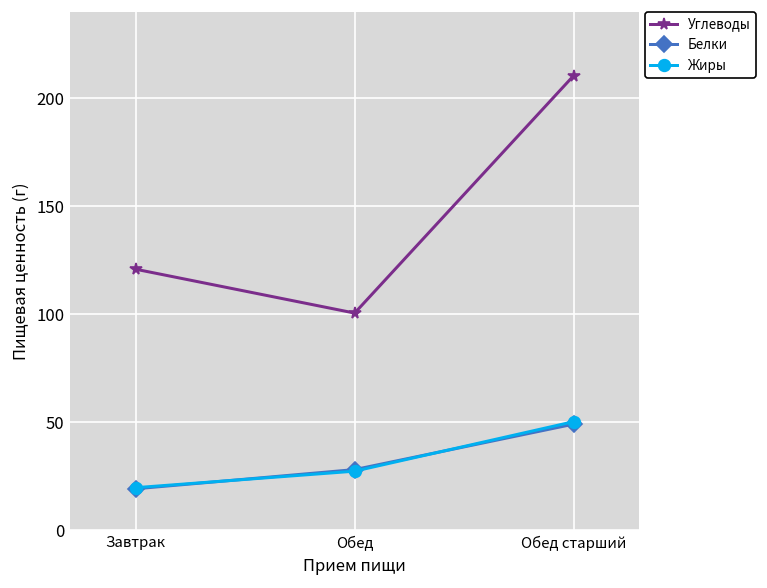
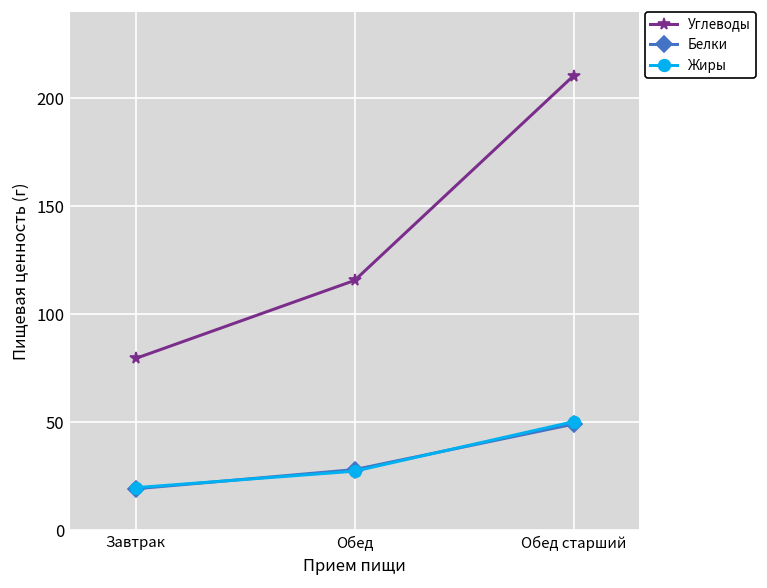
Углеводы, Завтрак: 121 -> 80
Углеводы, Обед: 101 -> 116
